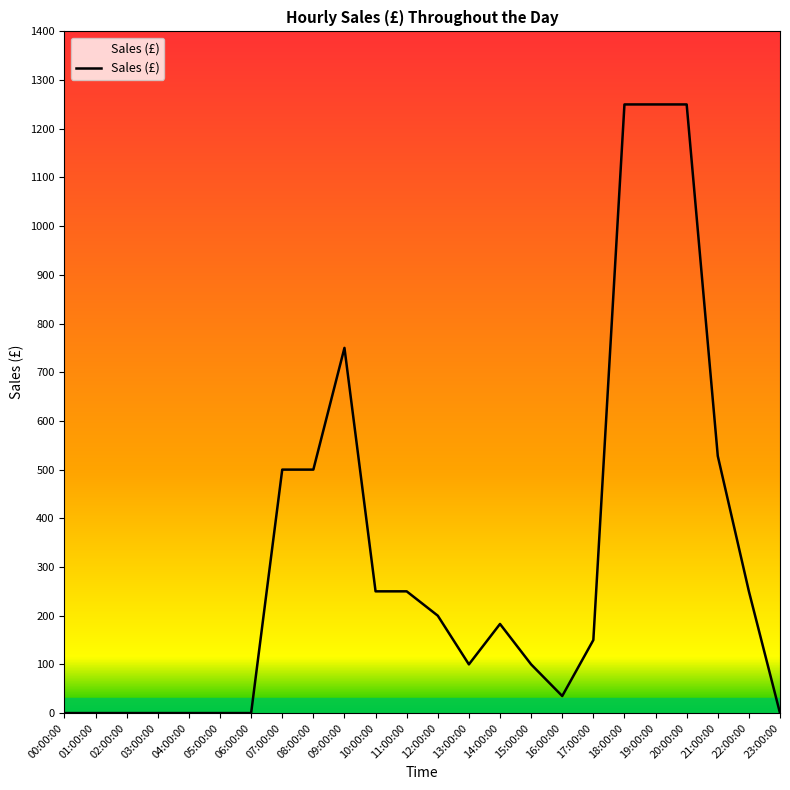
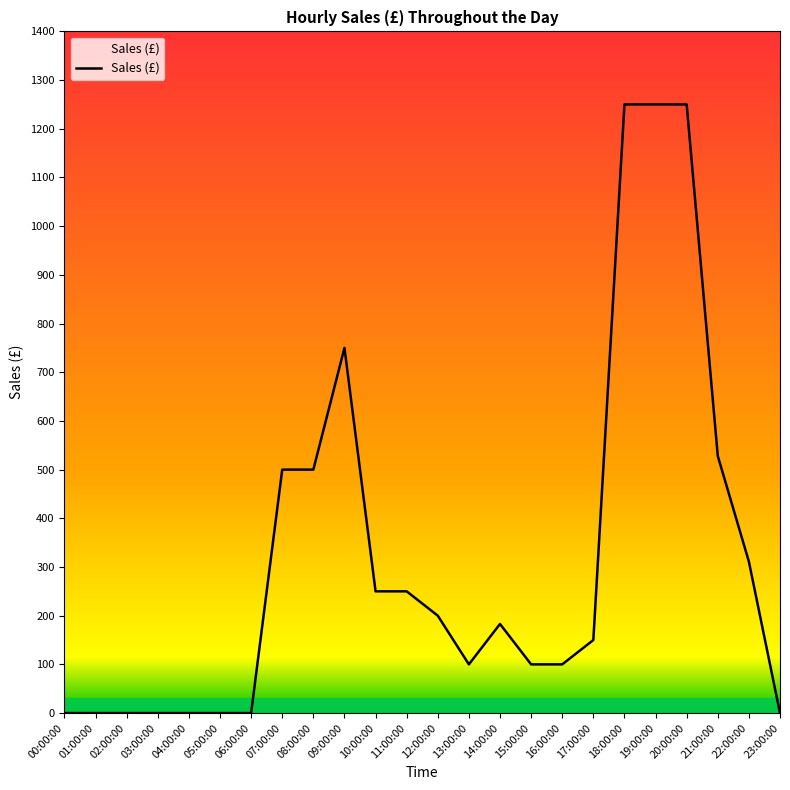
16:00:00: 40 -> 100
22:00:00: 250 -> 310
